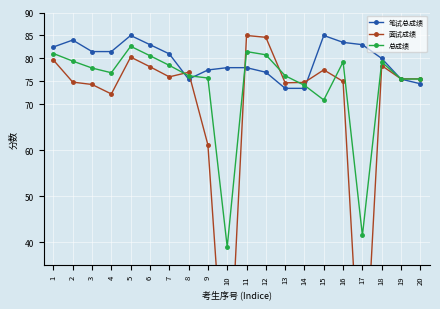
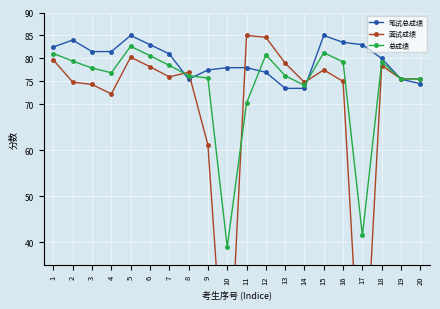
总成绩, 11: 82 -> 70
面试成绩, 13: 75 -> 79
总成绩, 15: 71 -> 81
